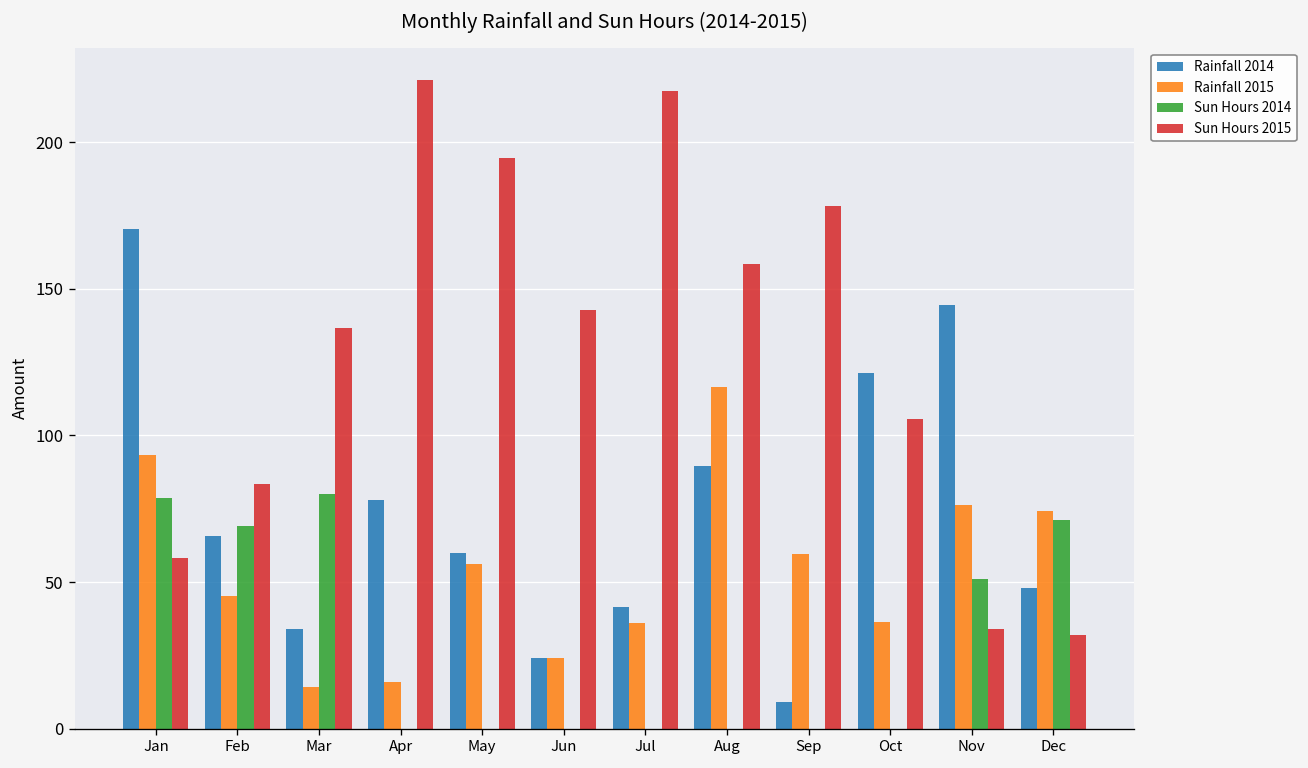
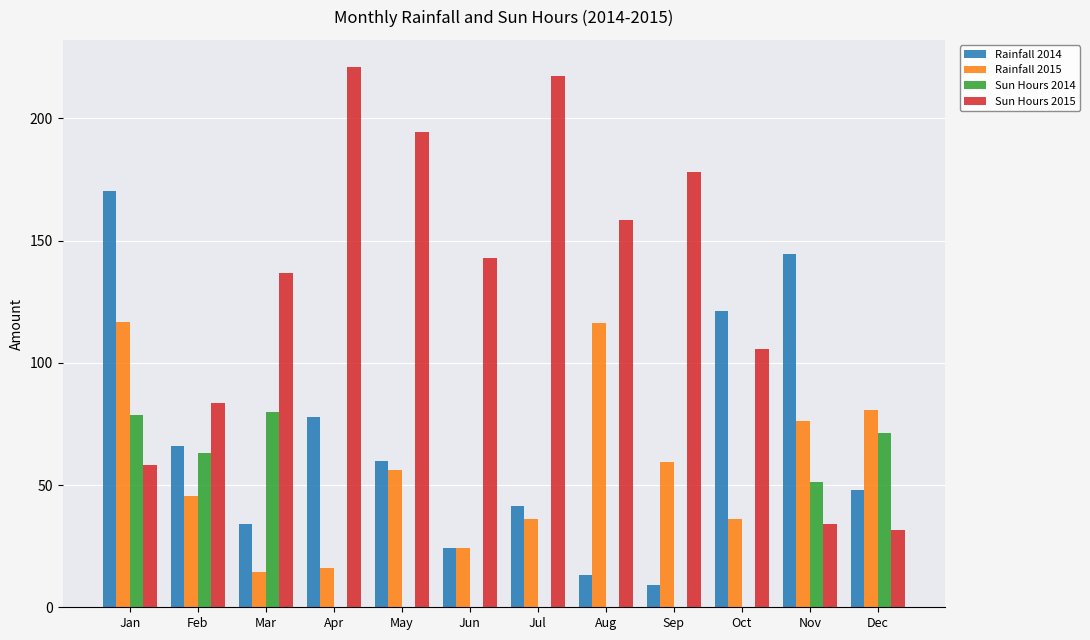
Rainfall 2015, Jan: 93 -> 117
Sun Hours 2014, Feb: 69 -> 63
Rainfall 2014, Aug: 90 -> 13
Rainfall 2015, Dec: 74 -> 81
